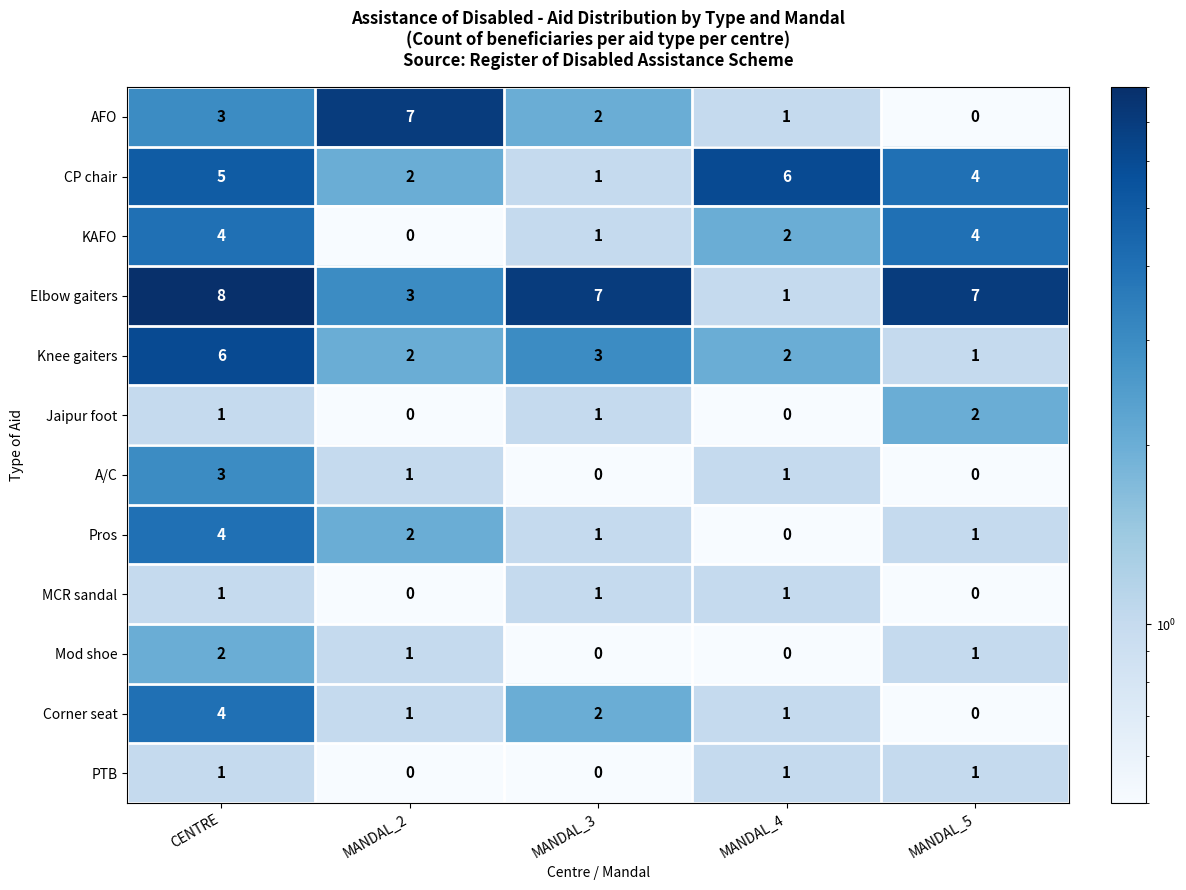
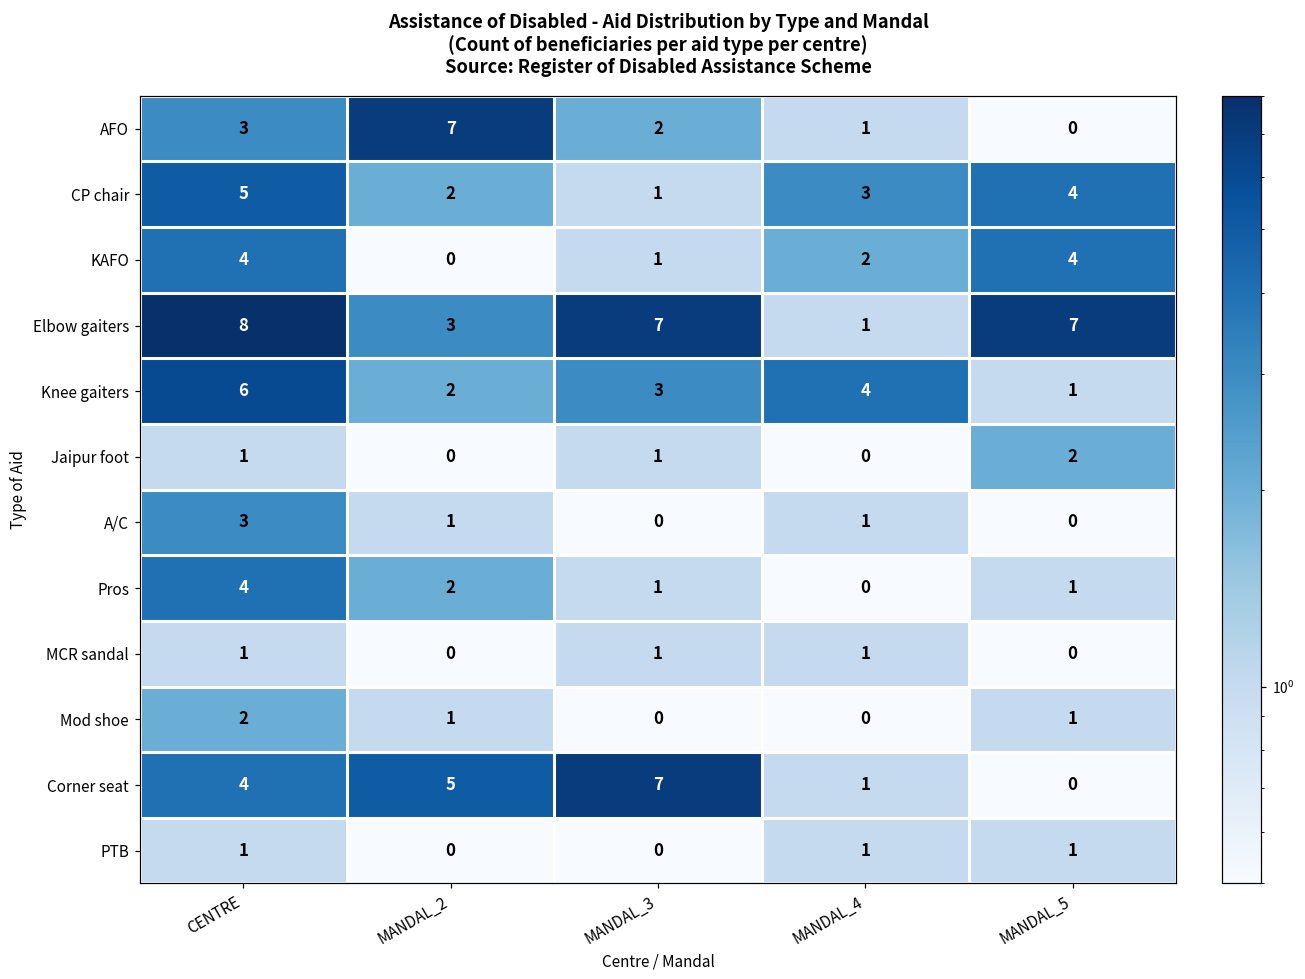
CP chair, MANDAL_4: 6 -> 3
Knee gaiters, MANDAL_4: 2 -> 4
Corner seat, MANDAL_2: 1 -> 5
Corner seat, MANDAL_3: 2 -> 7
